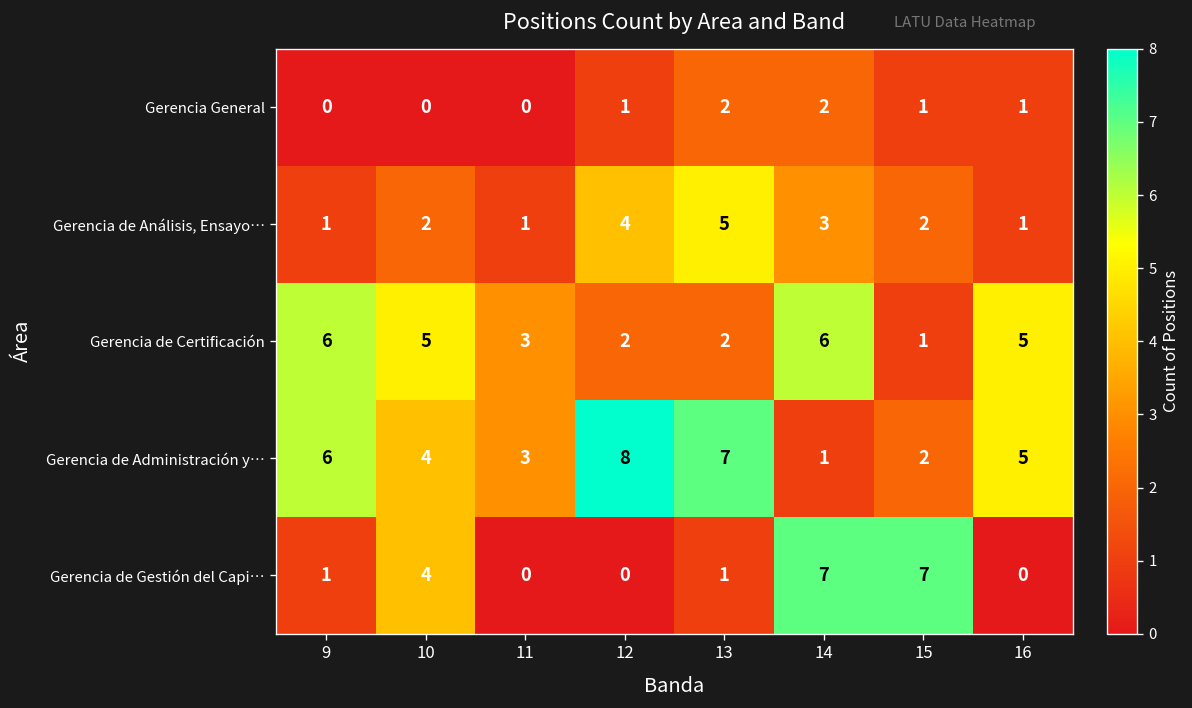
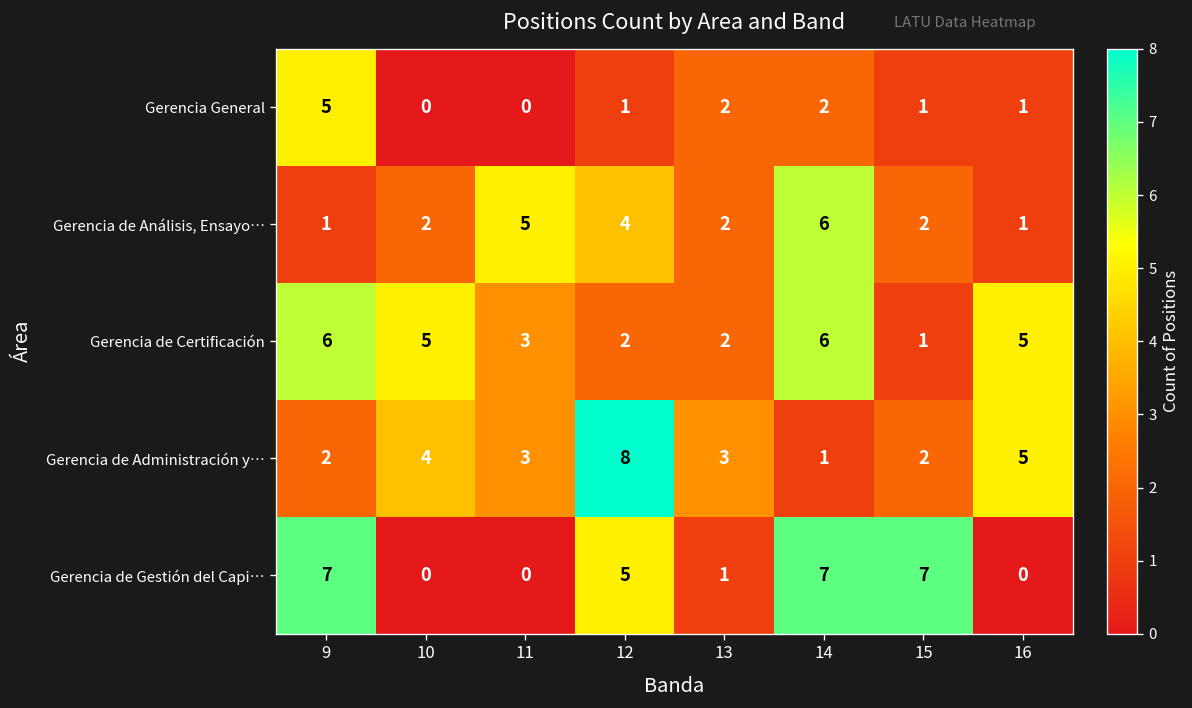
Gerencia General, 9: 0 -> 5
Gerencia de Análisis, Ensayo…, 11: 1 -> 5
Gerencia de Análisis, Ensayo…, 13: 5 -> 2
Gerencia de Análisis, Ensayo…, 14: 3 -> 6
Gerencia de Administración y…, 9: 6 -> 2
Gerencia de Administración y…, 13: 7 -> 3
Gerencia de Gestión del Capi…, 9: 1 -> 7
Gerencia de Gestión del Capi…, 10: 4 -> 0
Gerencia de Gestión del Capi…, 12: 0 -> 5
